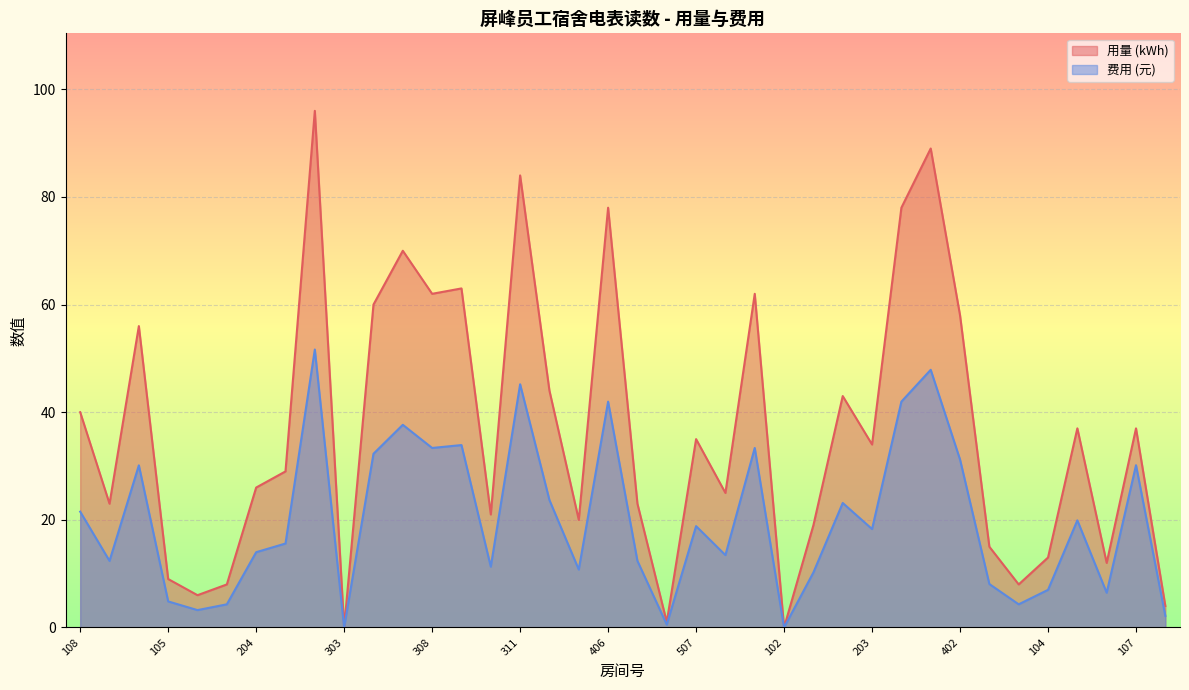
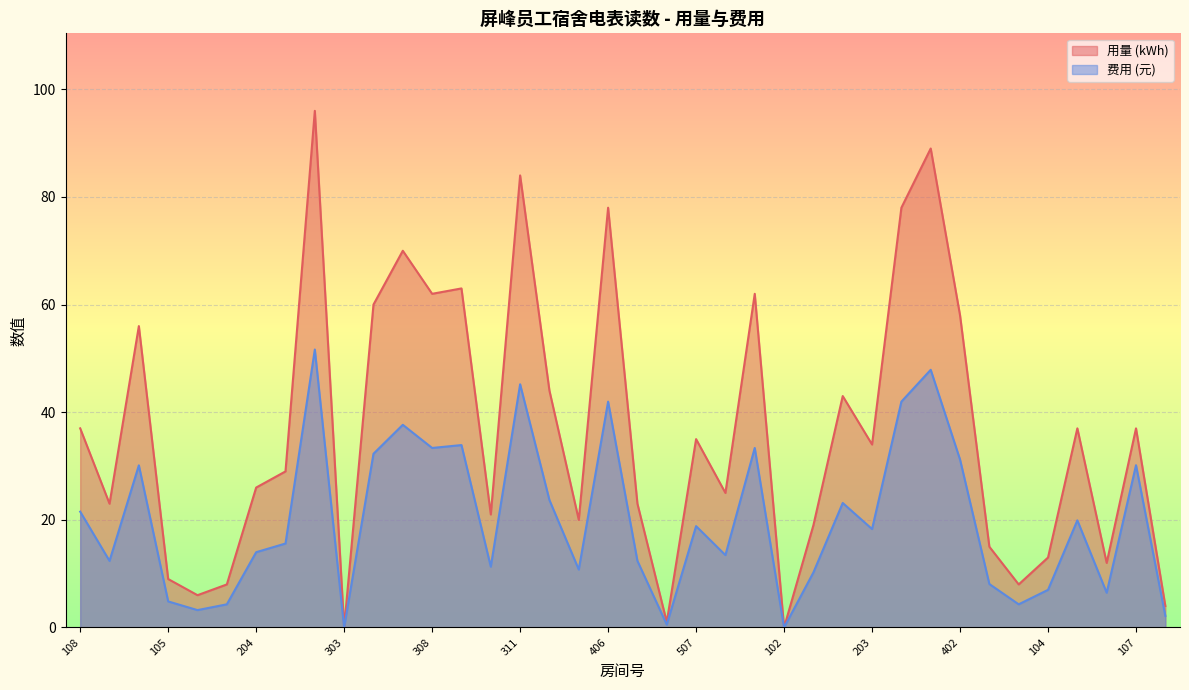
用量 (kWh), 108: 40 -> 37
